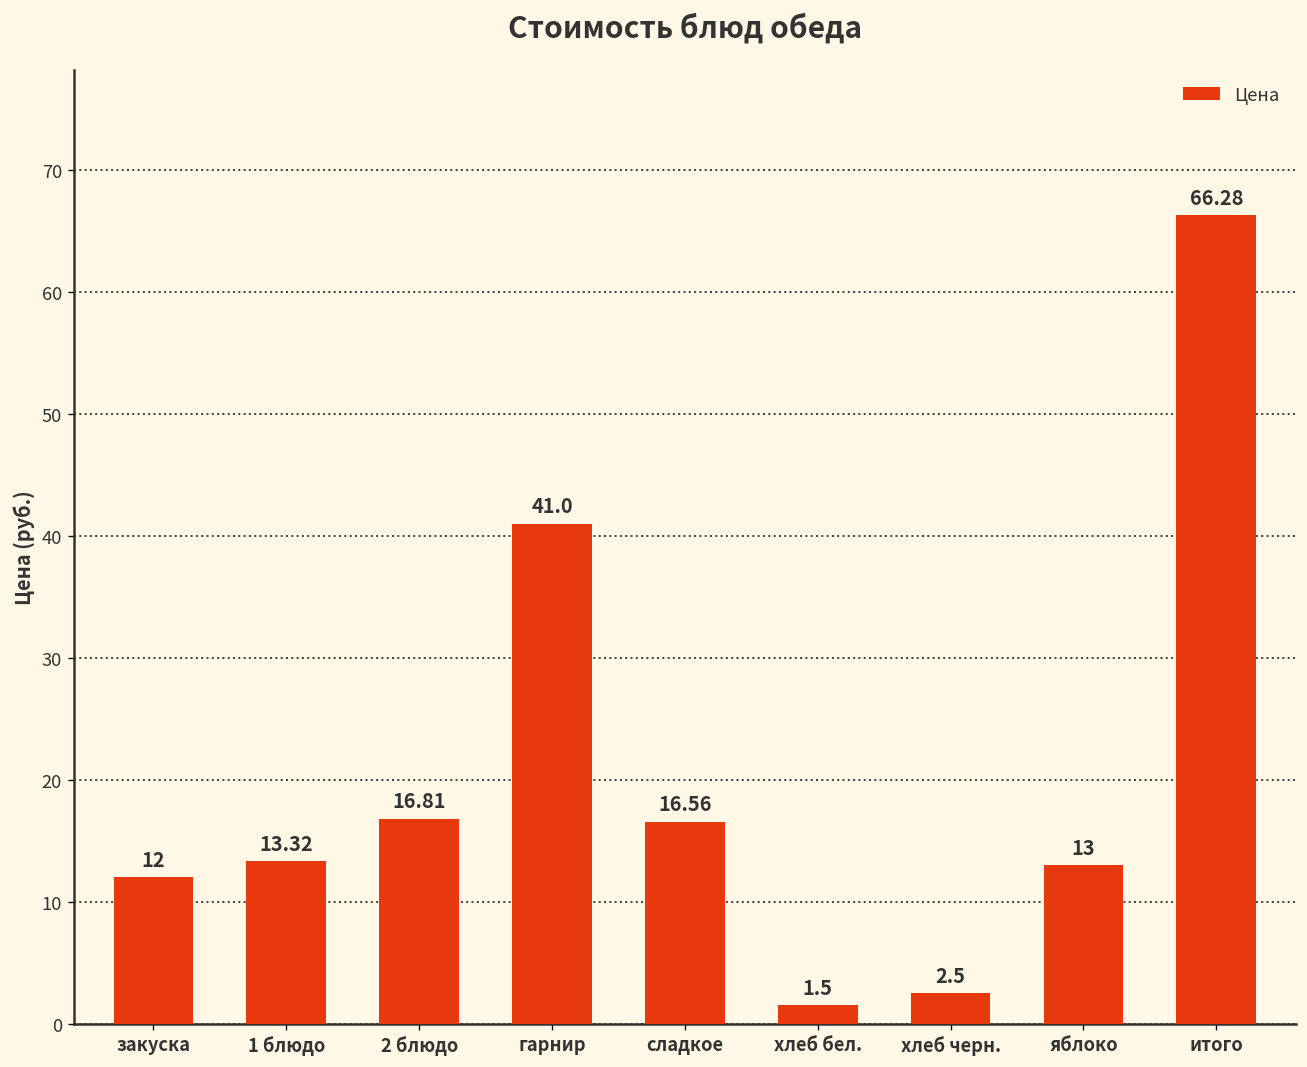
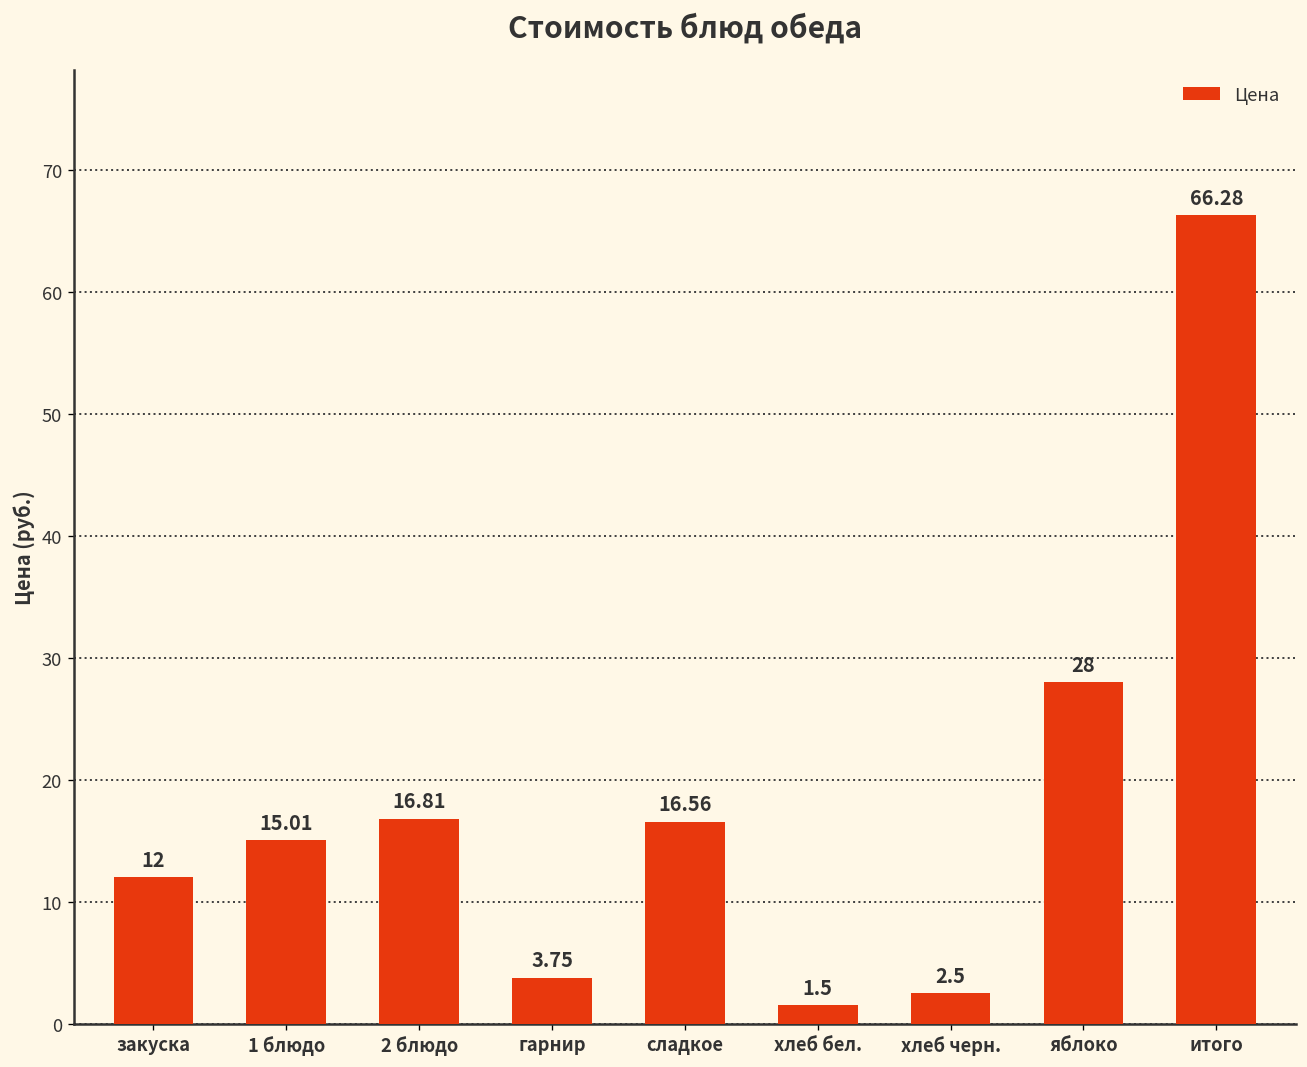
1 блюдо: 13.32 -> 15.01
гарнир: 41.0 -> 3.75
яблоко: 13 -> 28
